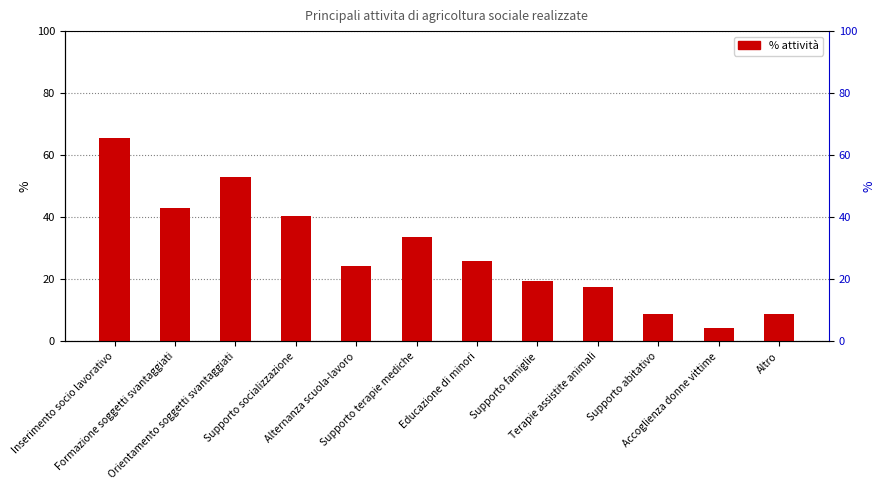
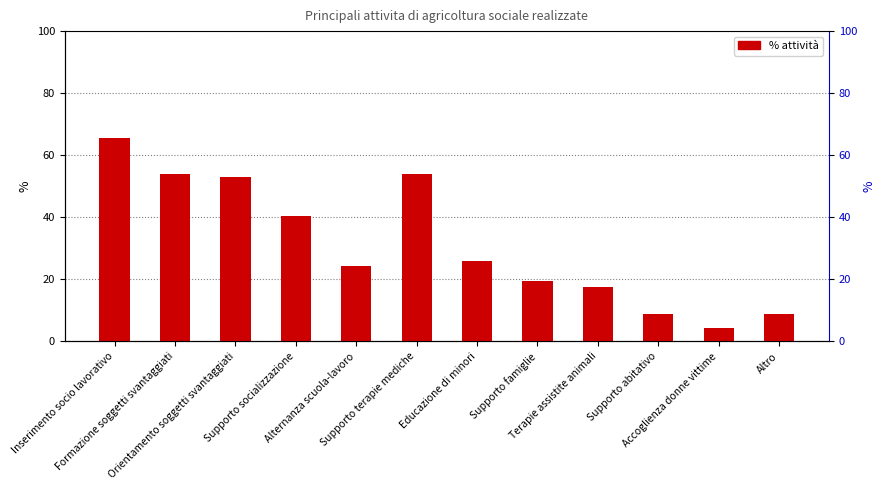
Formazione soggetti svantaggiati: 43 -> 54
Supporto terapie mediche: 34 -> 54
